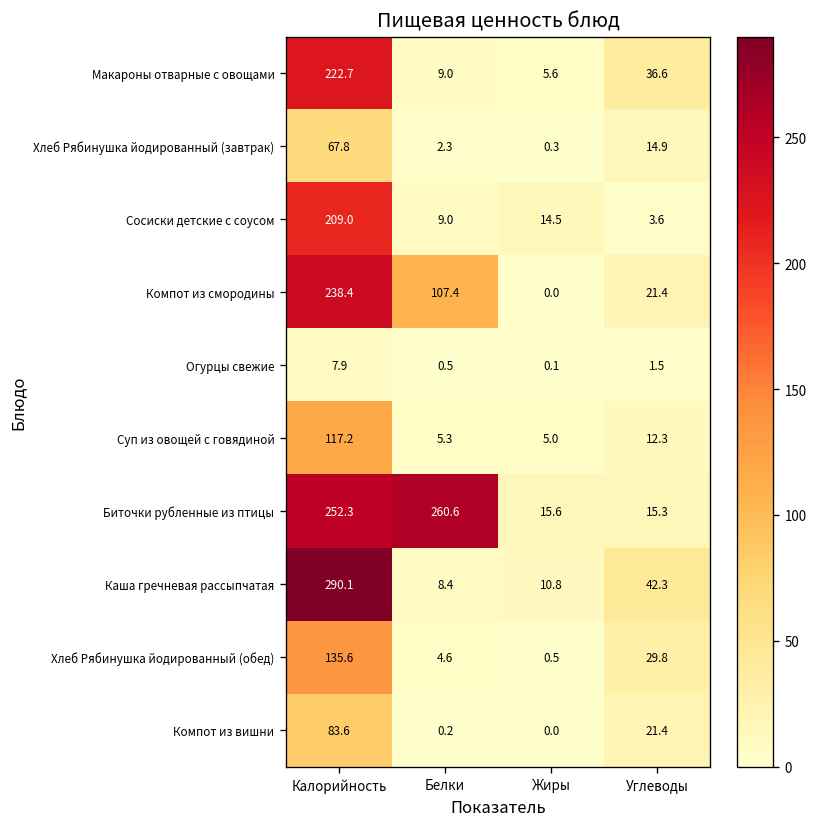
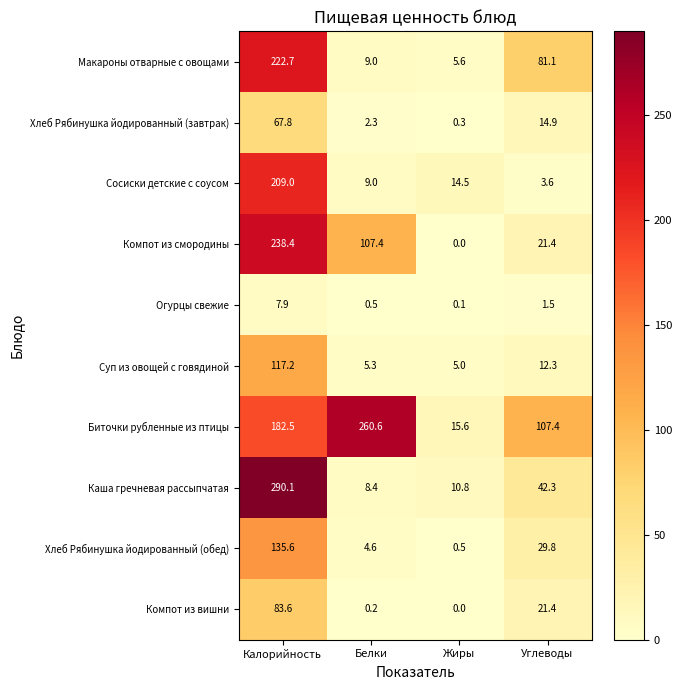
Макароны отварные с овощами, Углеводы: 36.6 -> 81.1
Биточки рубленные из птицы, Калорийность: 252.3 -> 182.5
Биточки рубленные из птицы, Углеводы: 15.3 -> 107.4
